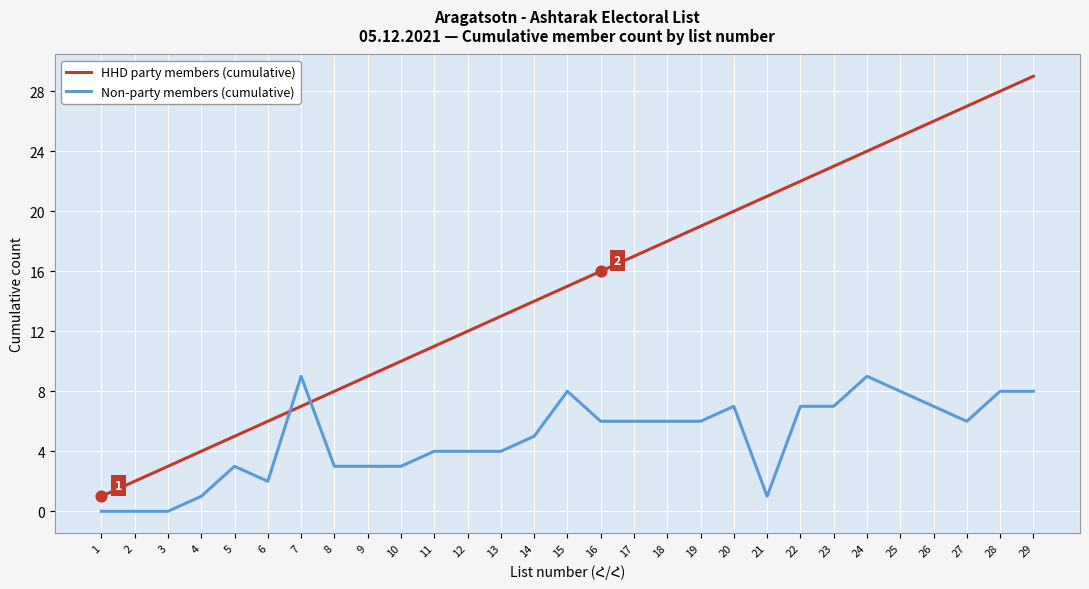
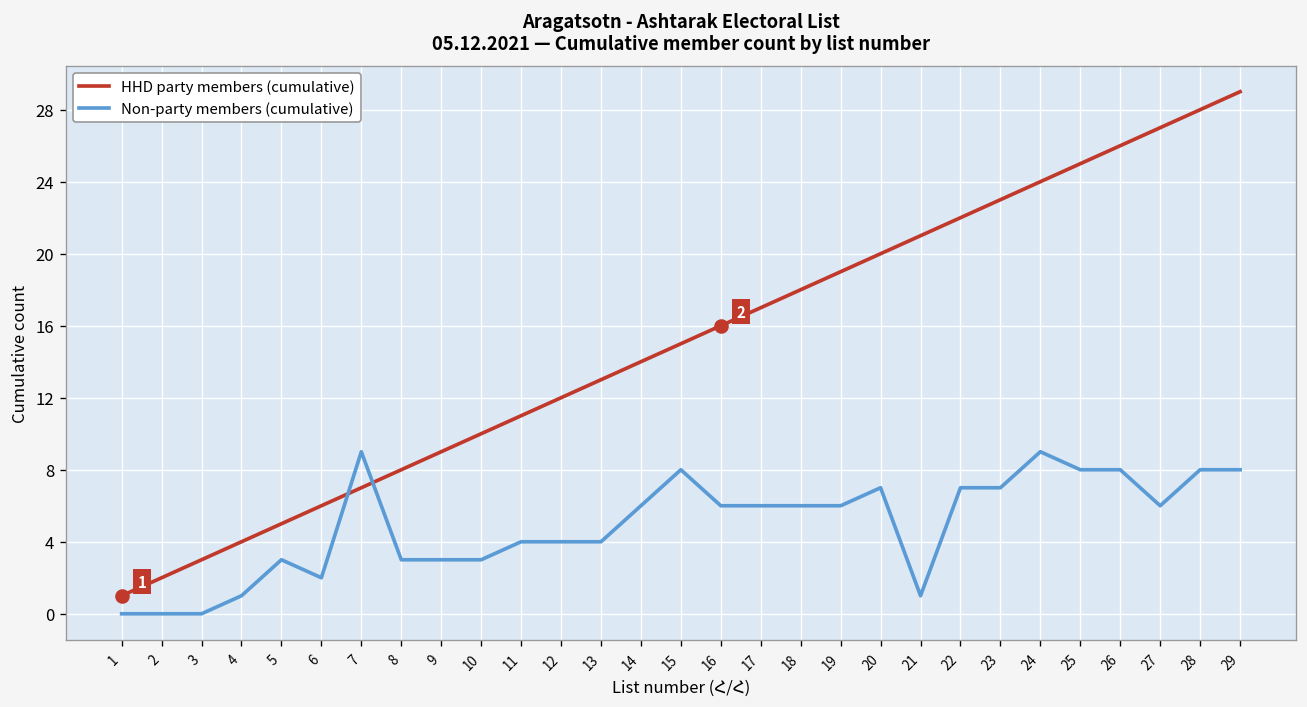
Non-party members (cumulative), 14: 5 -> 6
Non-party members (cumulative), 26: 7 -> 8
